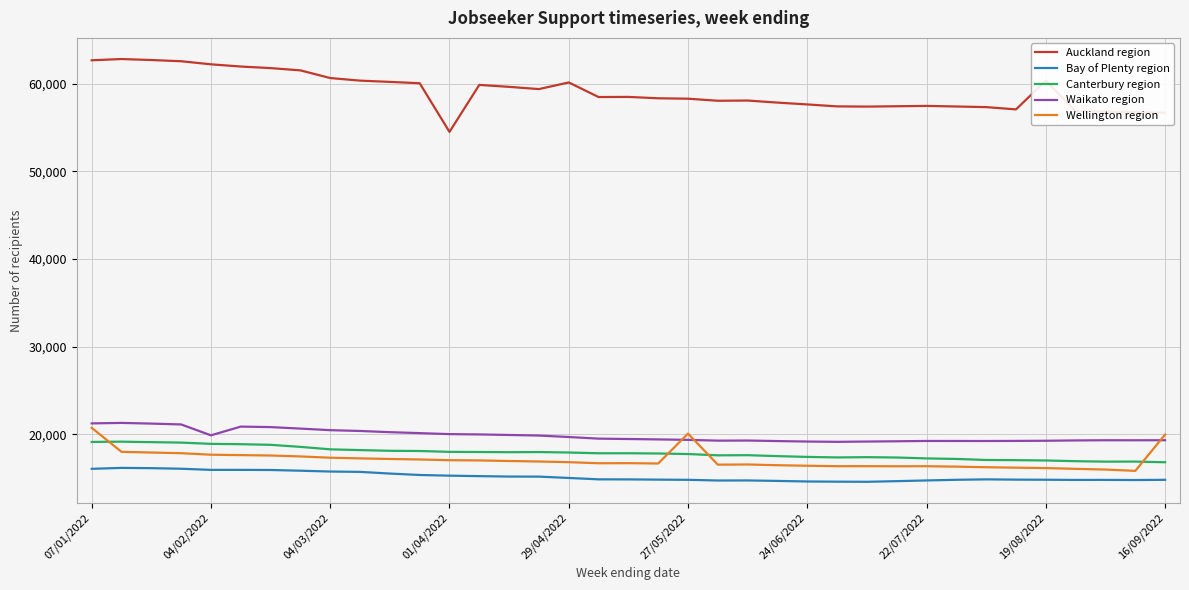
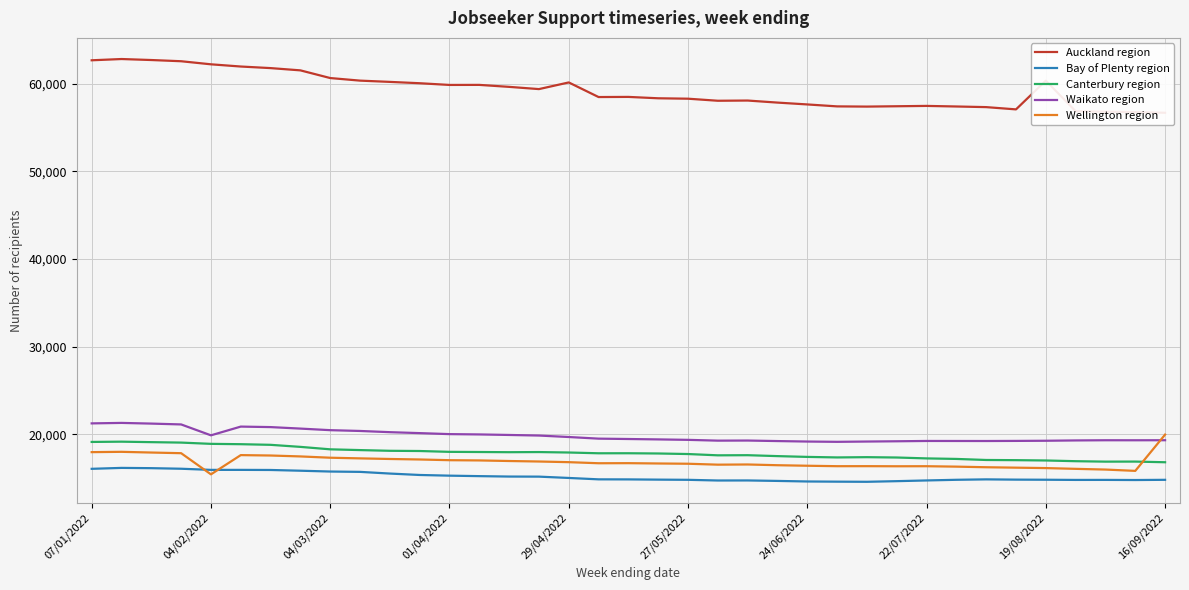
Wellington region, 07/01/2022: 21,000 -> 18,000
Wellington region, 04/02/2022: 18,000 -> 15,000
Auckland region, 01/04/2022: 55,000 -> 60,000
Wellington region, 27/05/2022: 20,000 -> 17,000
